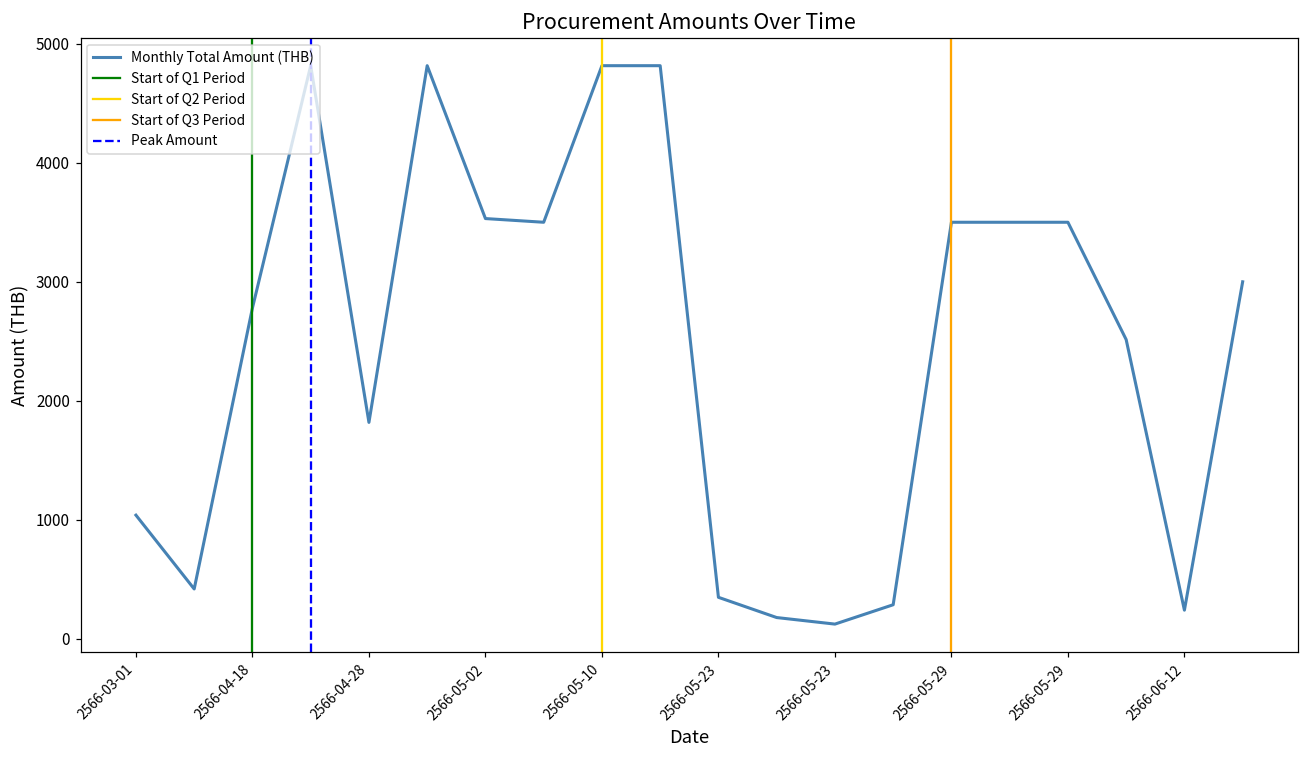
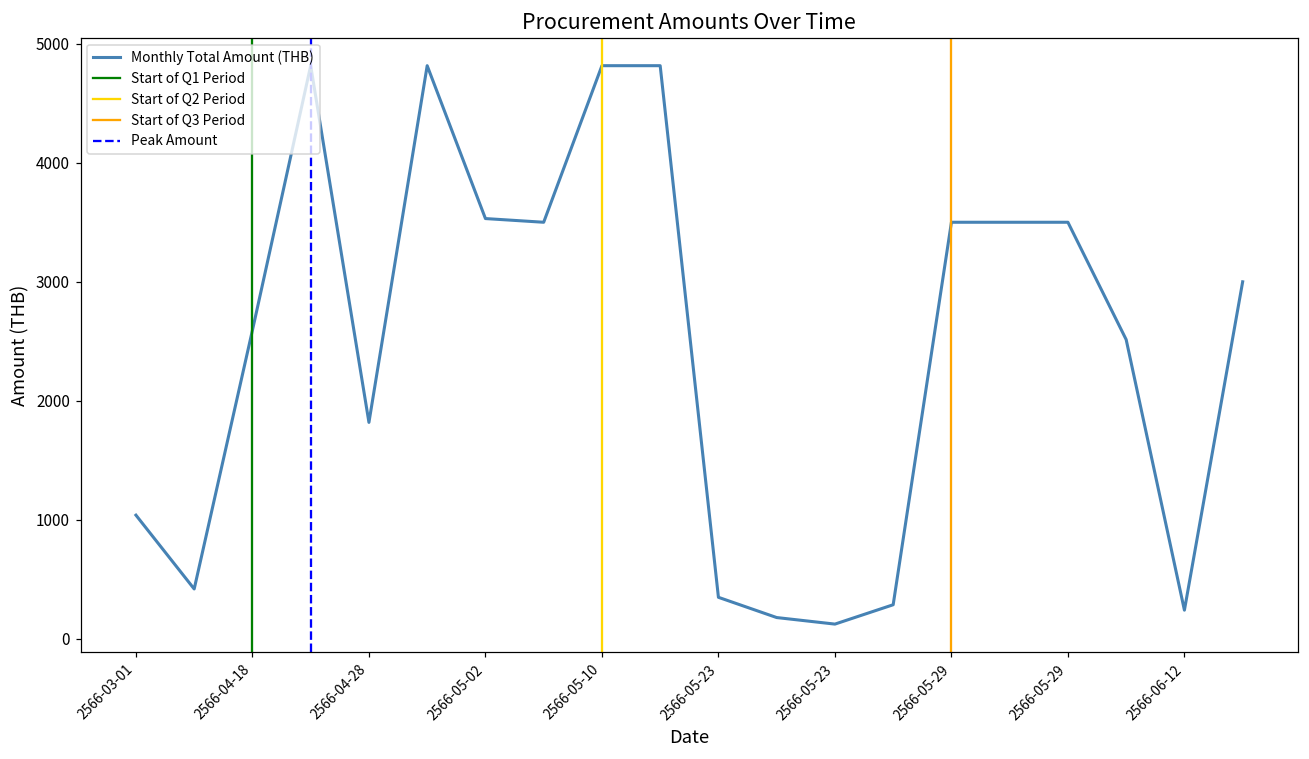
2566-04-18: 2780 -> 2590
